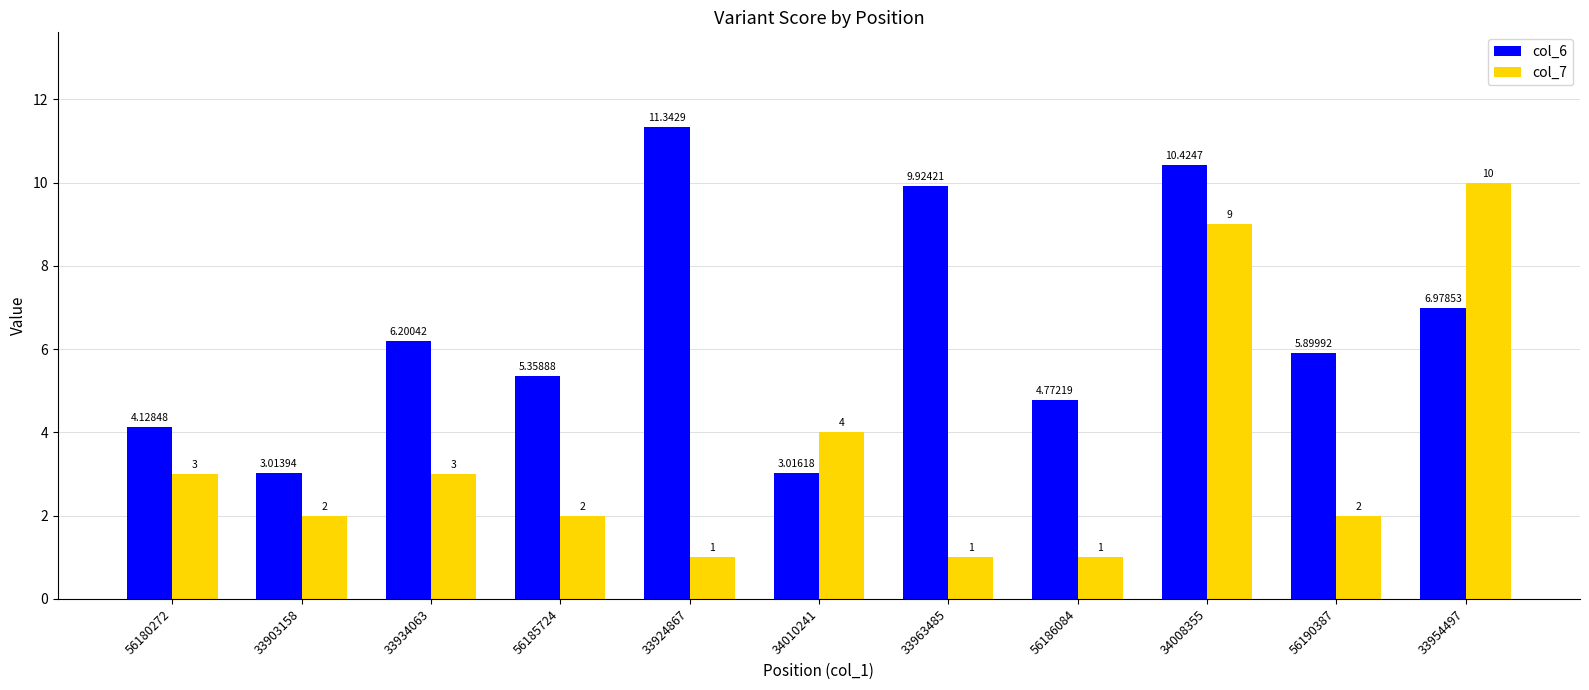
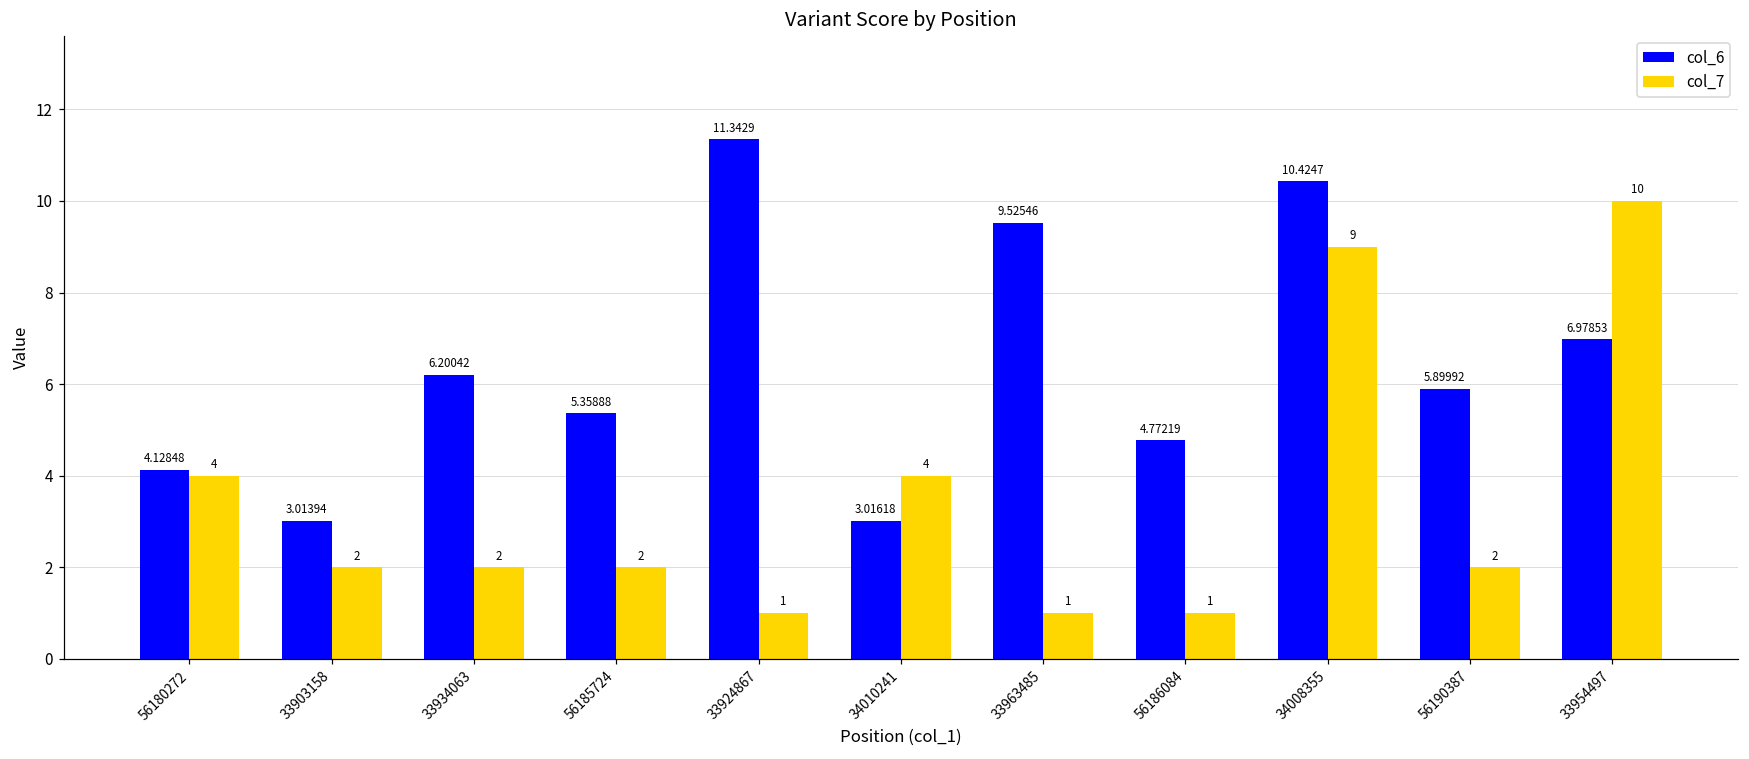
col_7, 56180272: 3 -> 4
col_7, 33934063: 3 -> 2
col_6, 33963485: 9.92421 -> 9.52546
